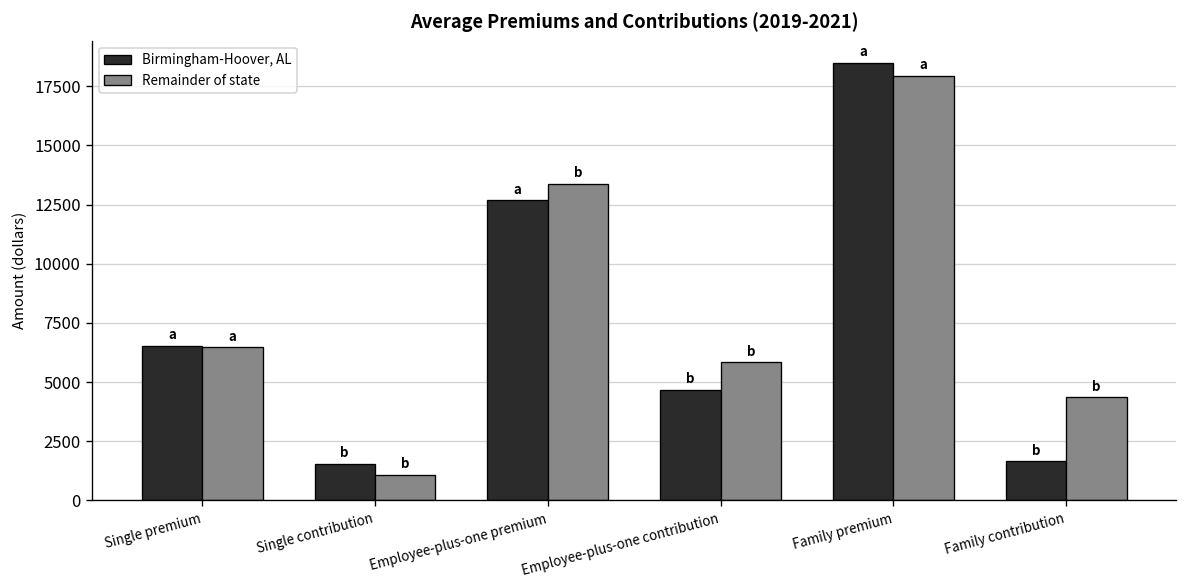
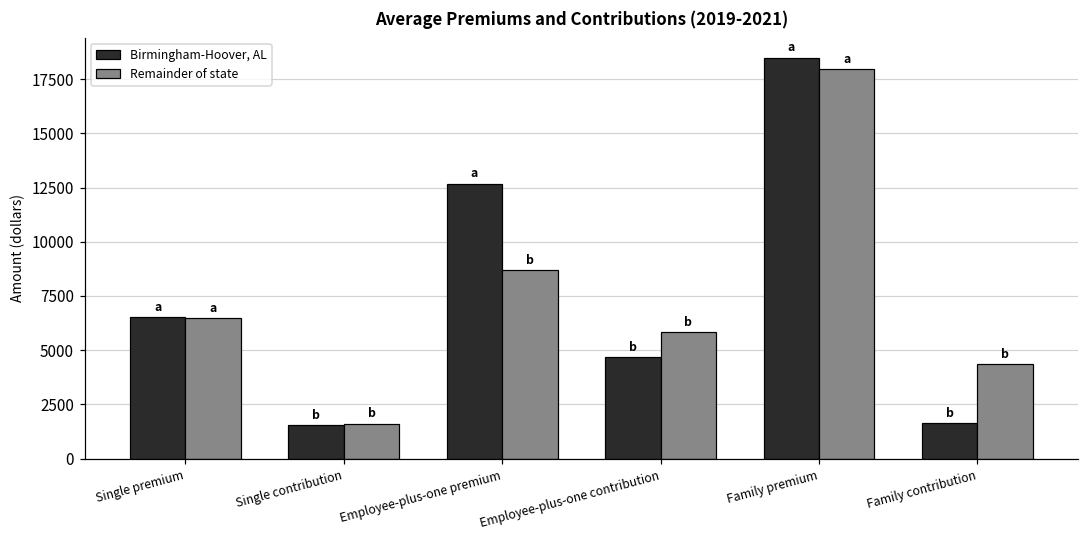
Remainder of state, Single contribution: 1100 -> 1600
Remainder of state, Employee-plus-one premium: 13400 -> 8700
